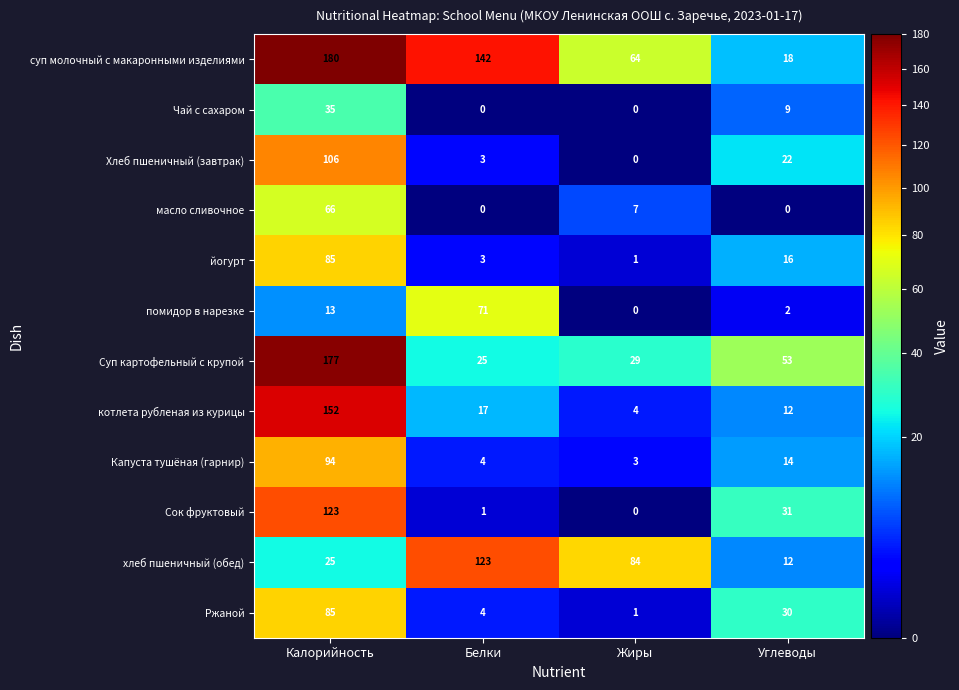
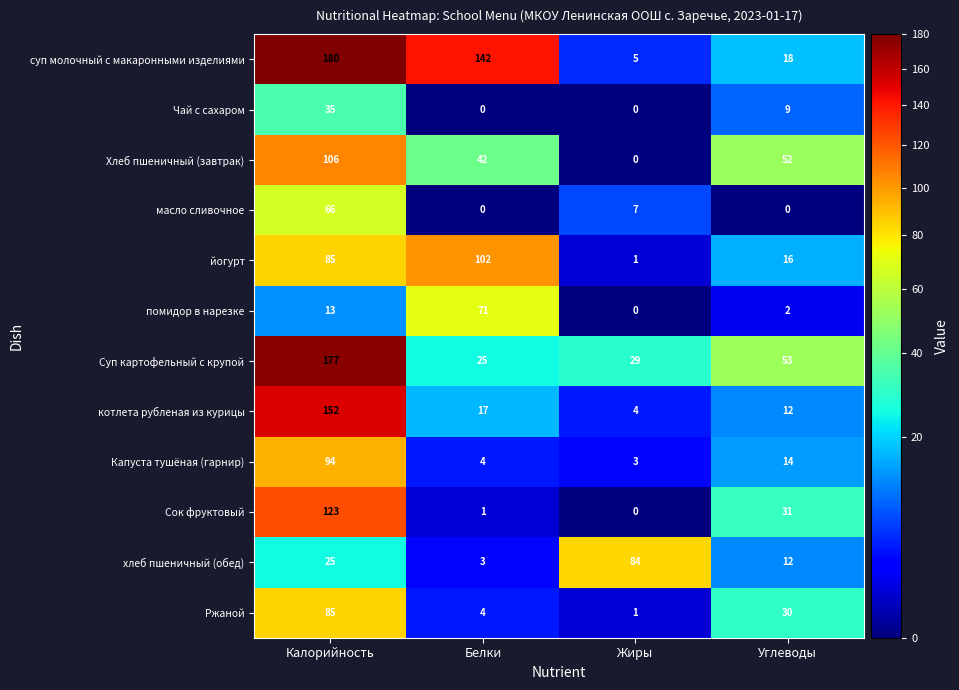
суп молочный с макаронными изделиями, Жиры: 64 -> 5
Хлеб пшеничный (завтрак), Белки: 3 -> 42
Хлеб пшеничный (завтрак), Углеводы: 22 -> 52
йогурт, Белки: 3 -> 102
хлеб пшеничный (обед), Белки: 123 -> 3
